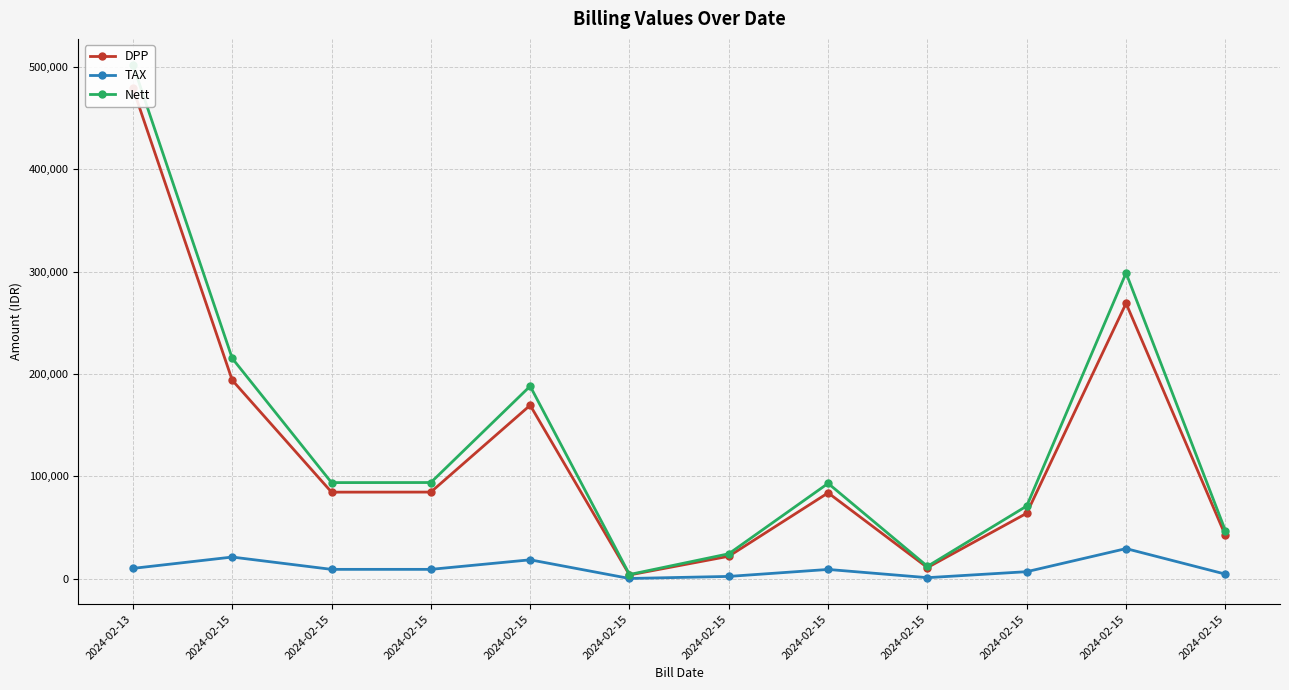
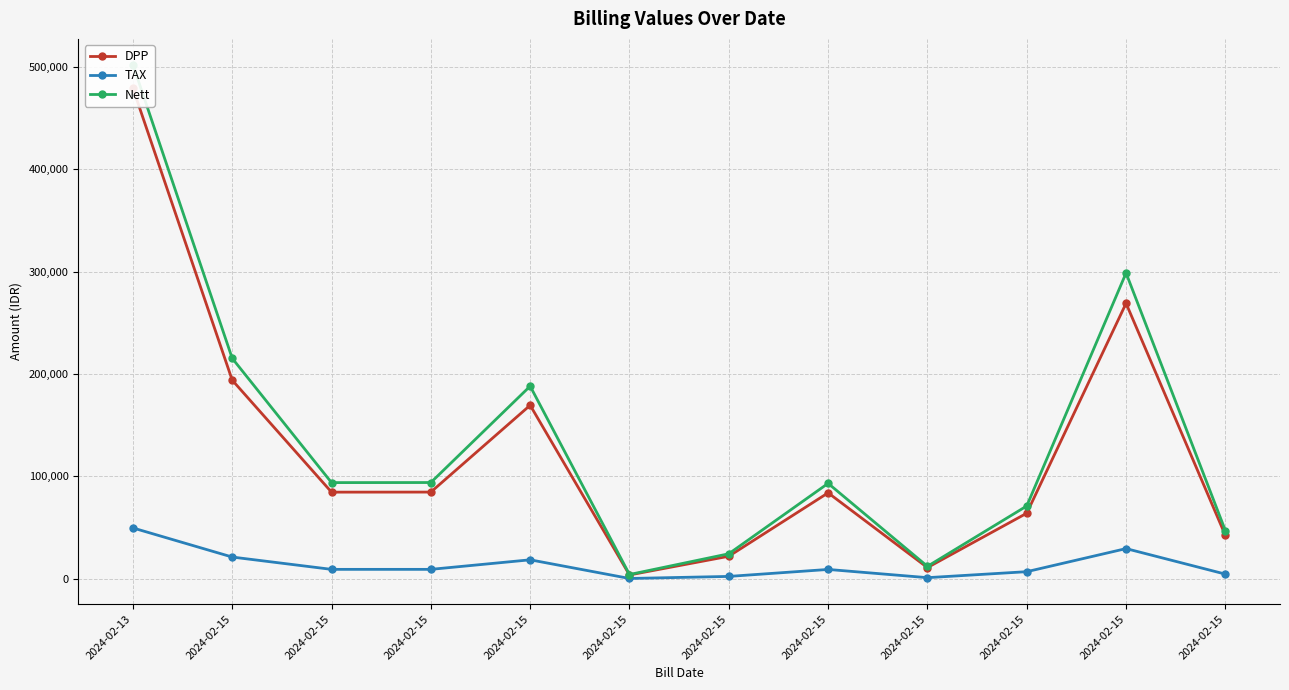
TAX, 2024-02-13: 10,000 -> 50,000
